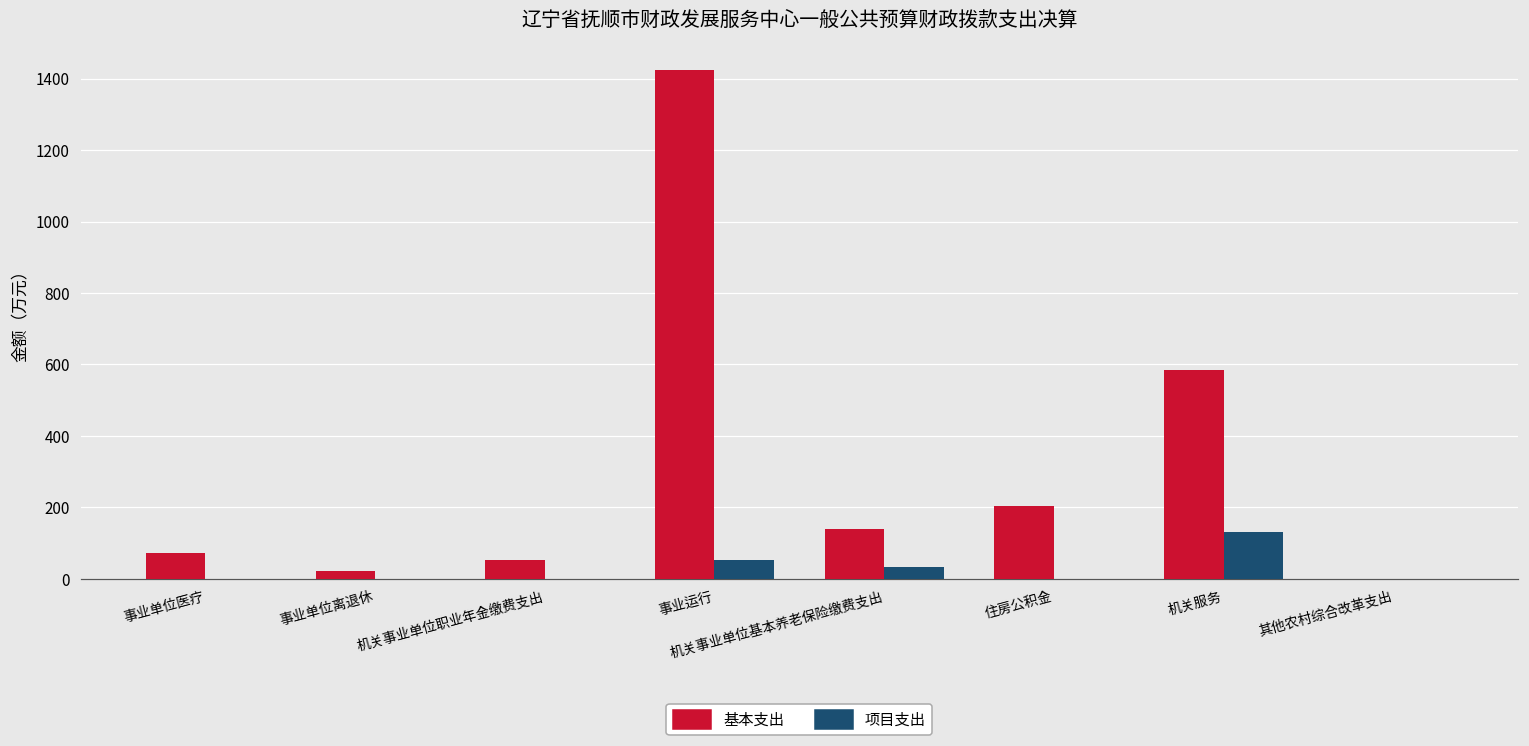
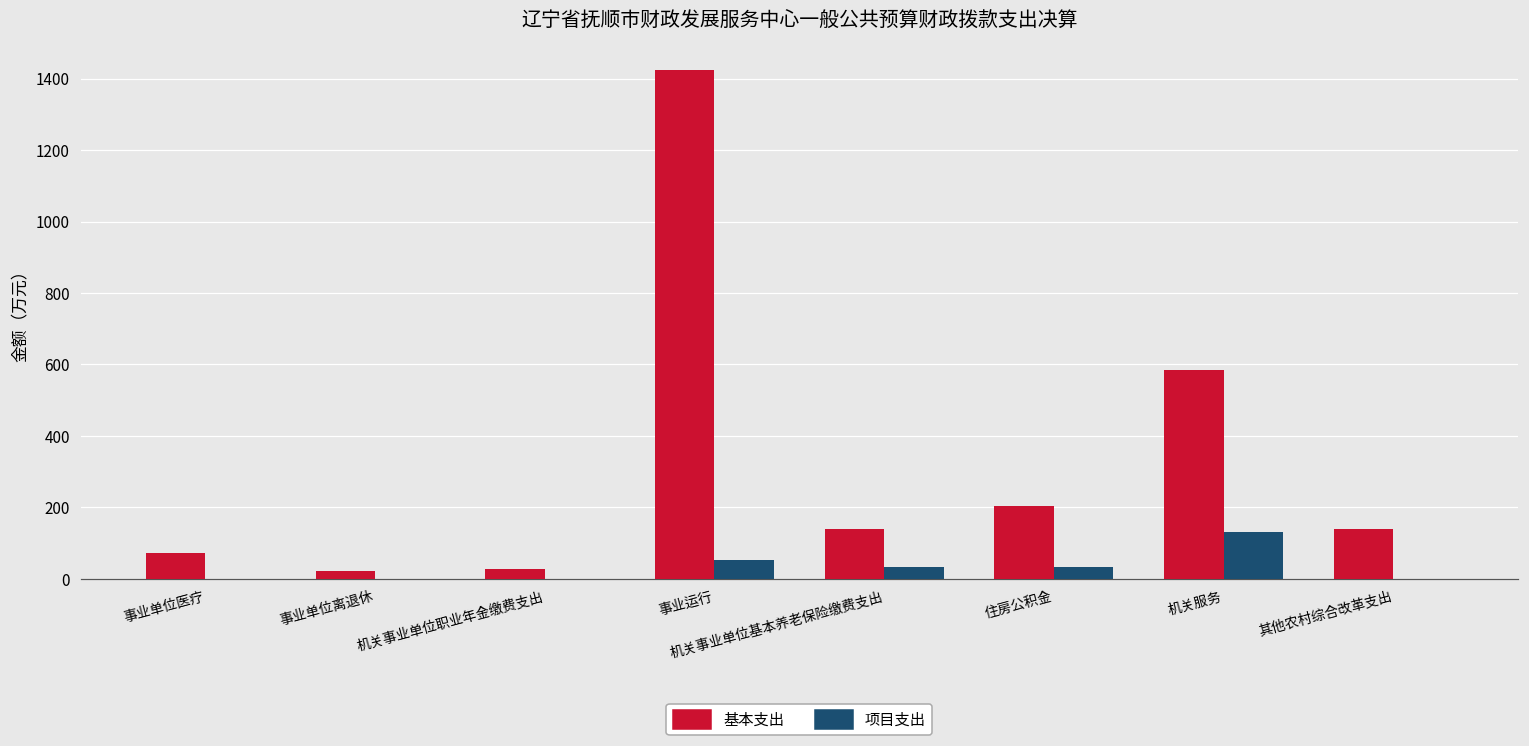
基本支出, 机关事业单位职业年金缴费支出: 50 -> 30
项目支出, 住房公积金: 0 -> 30
基本支出, 其他农村综合改革支出: 0 -> 140
